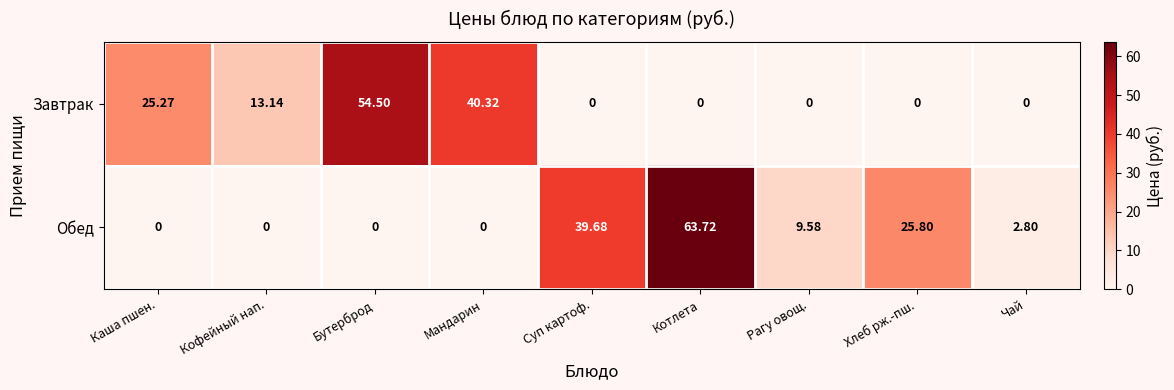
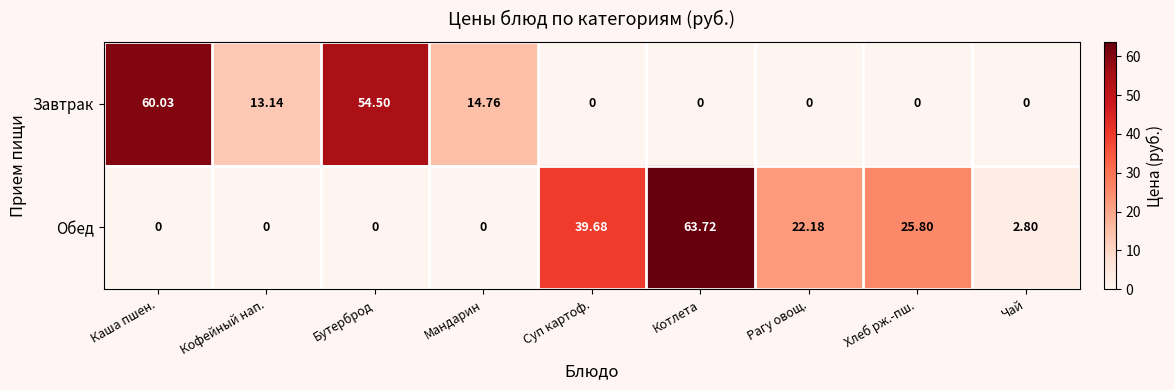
Завтрак, Каша пшен.: 25.27 -> 60.03
Завтрак, Мандарин: 40.32 -> 14.76
Обед, Рагу овощ.: 9.58 -> 22.18
